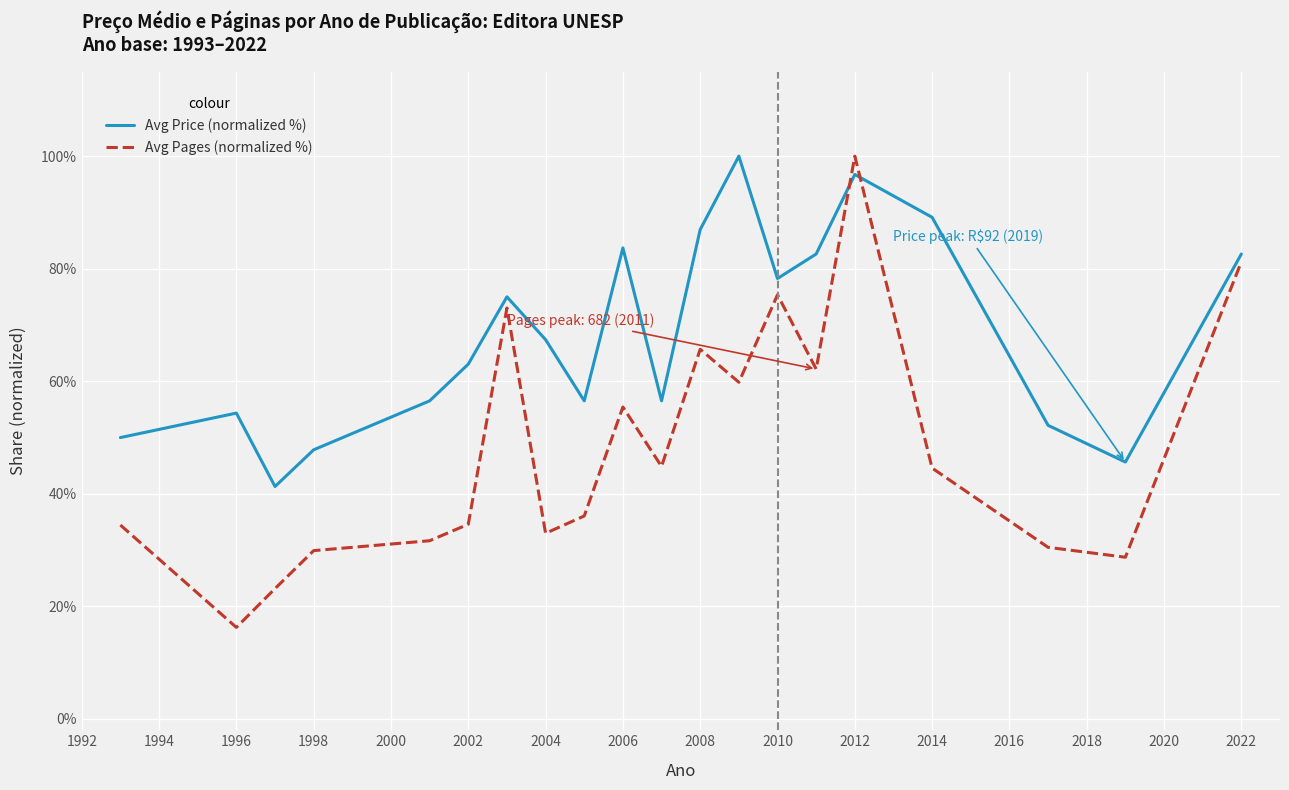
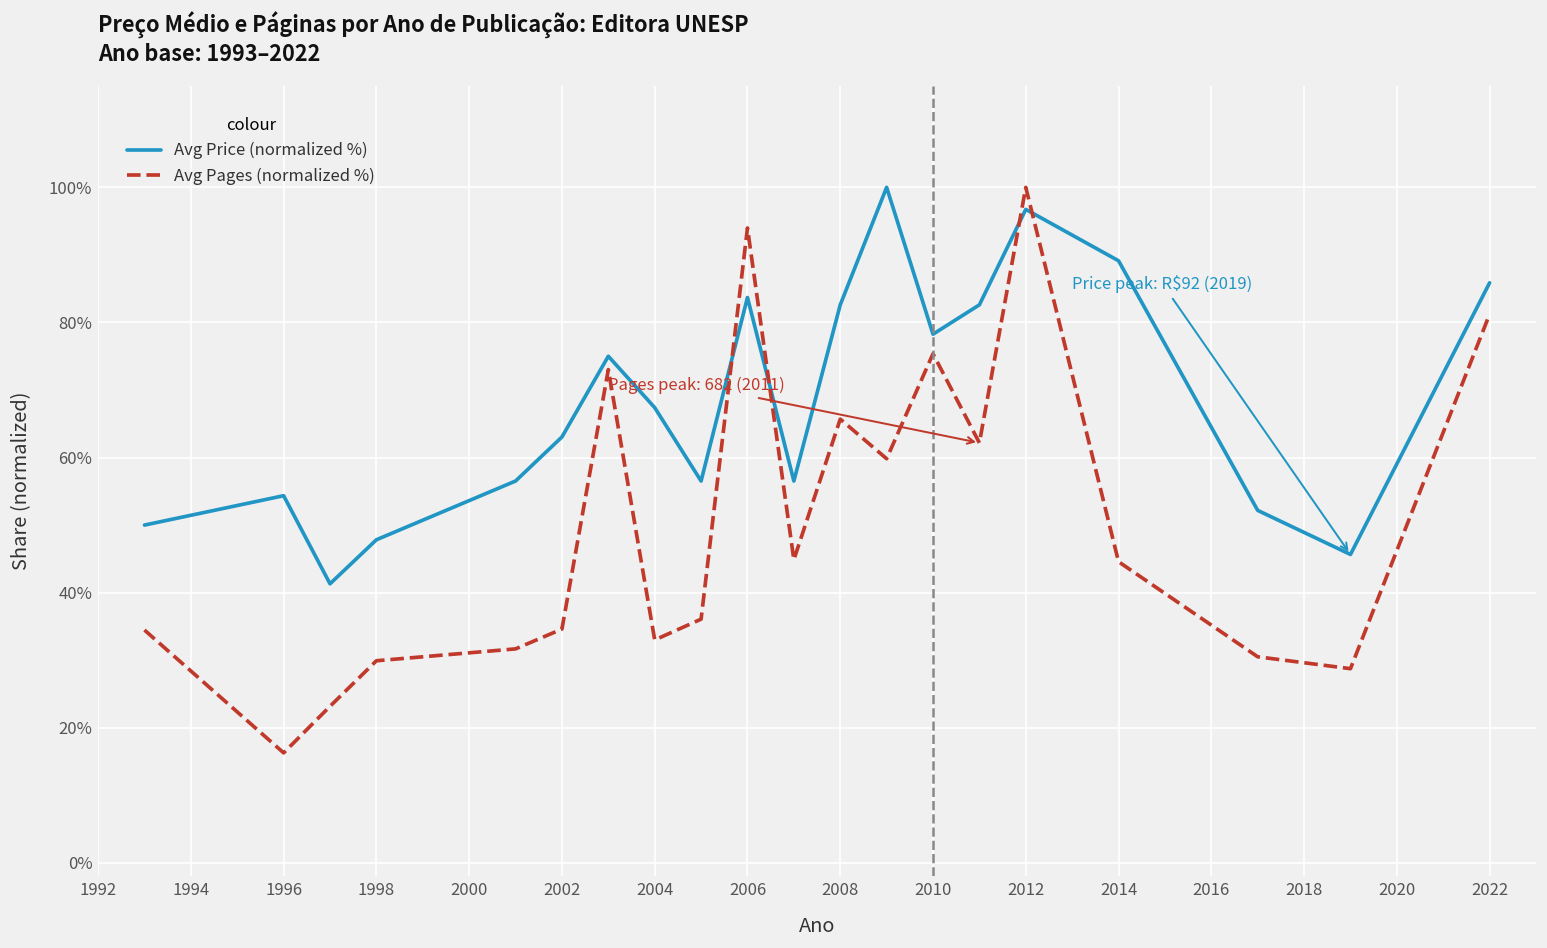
Avg Pages (normalized %), 2006: 55% -> 94%
Avg Price (normalized %), 2008: 87% -> 83%
Avg Price (normalized %), 2022: 83% -> 86%
